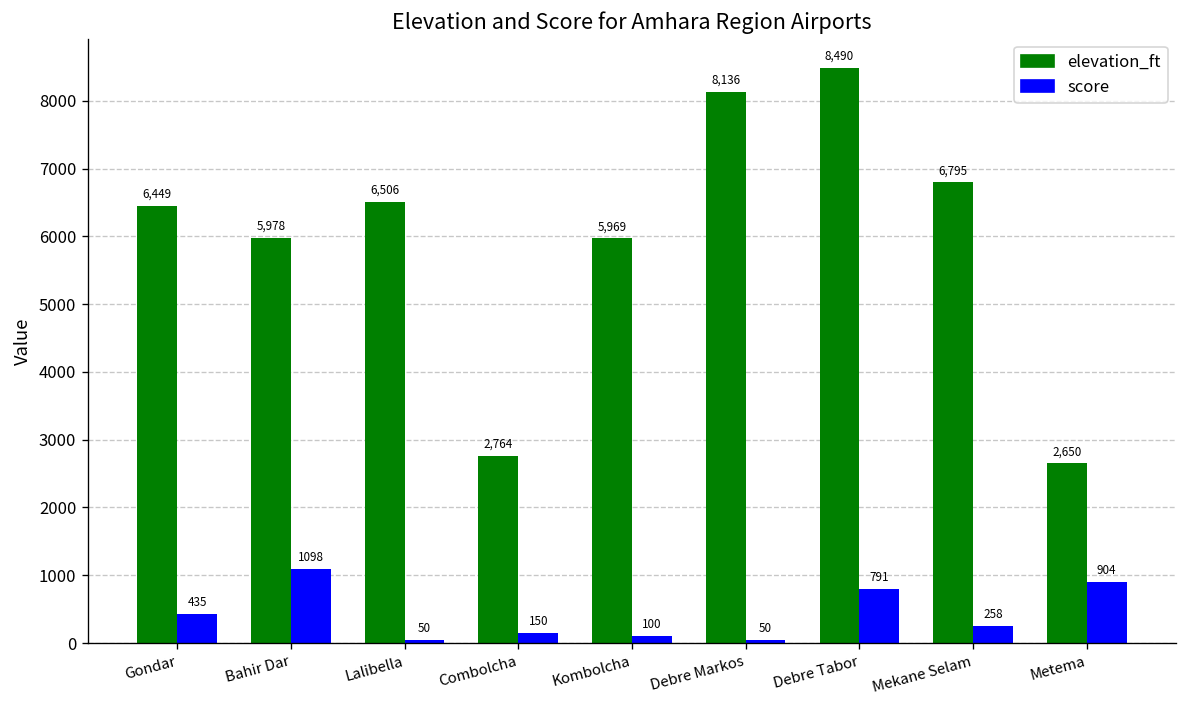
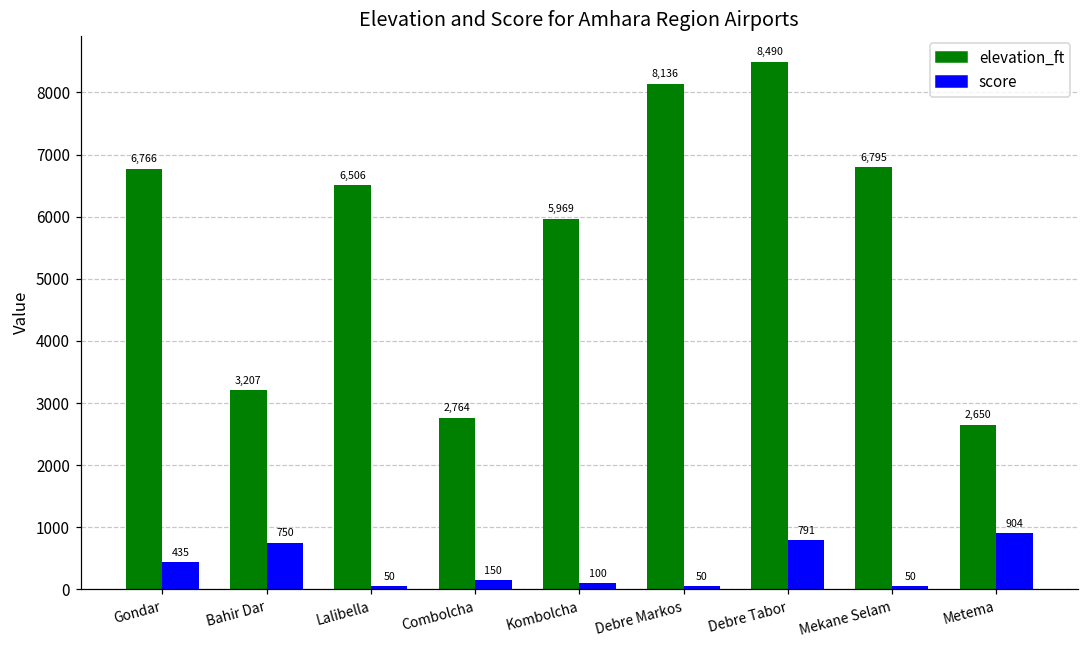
elevation_ft, Gondar: 6,449 -> 6,766
elevation_ft, Bahir Dar: 5,978 -> 3,207
score, Bahir Dar: 1098 -> 750
score, Mekane Selam: 258 -> 50
